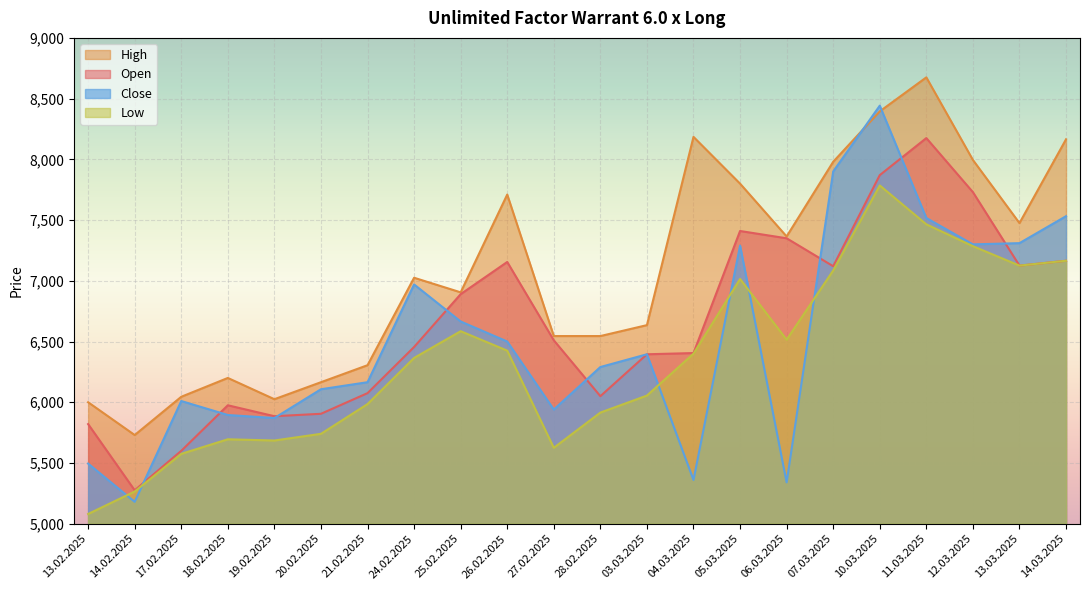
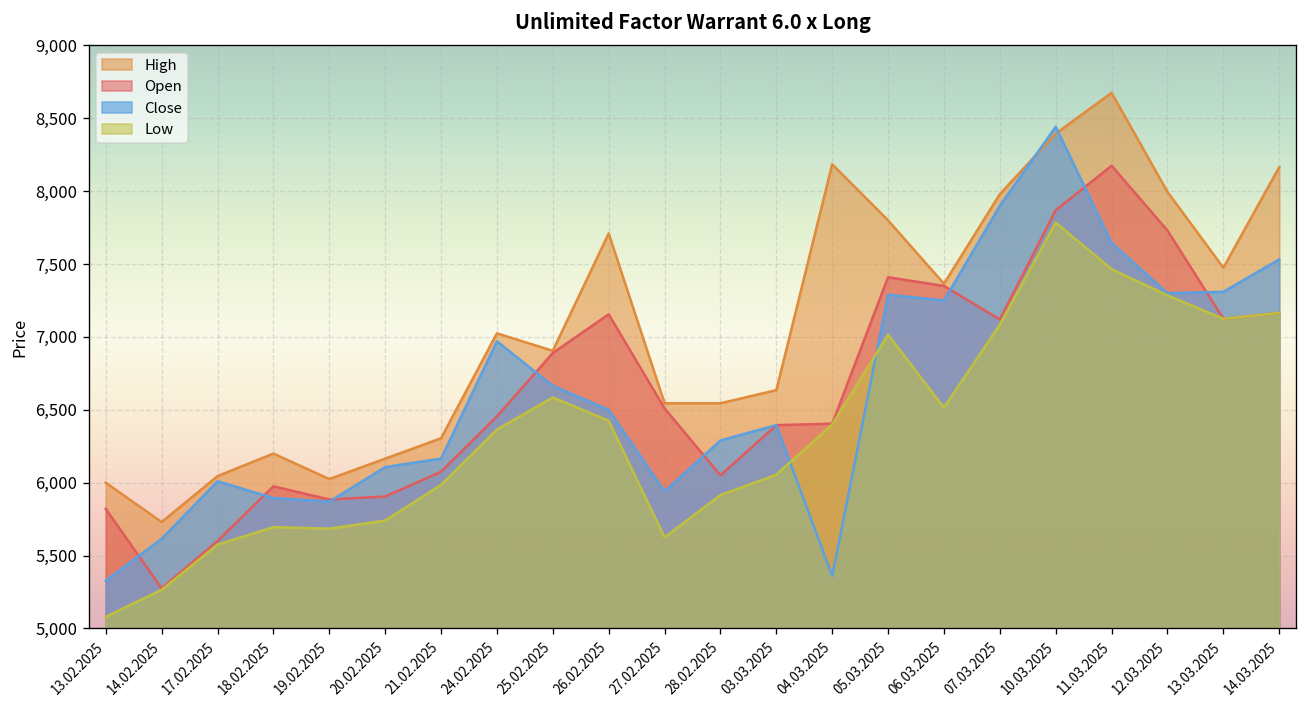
Close, 13.02.2025: 5,500 -> 5,330
Close, 14.02.2025: 5,180 -> 5,620
Close, 06.03.2025: 5,340 -> 7,250
Close, 11.03.2025: 7,520 -> 7,650
